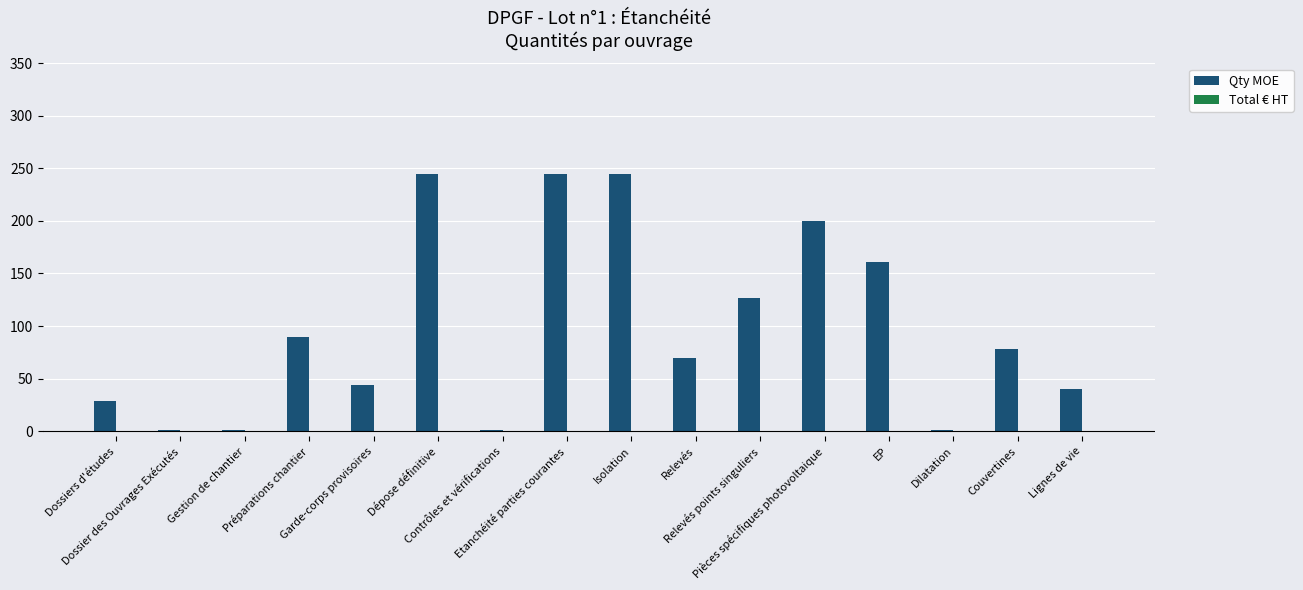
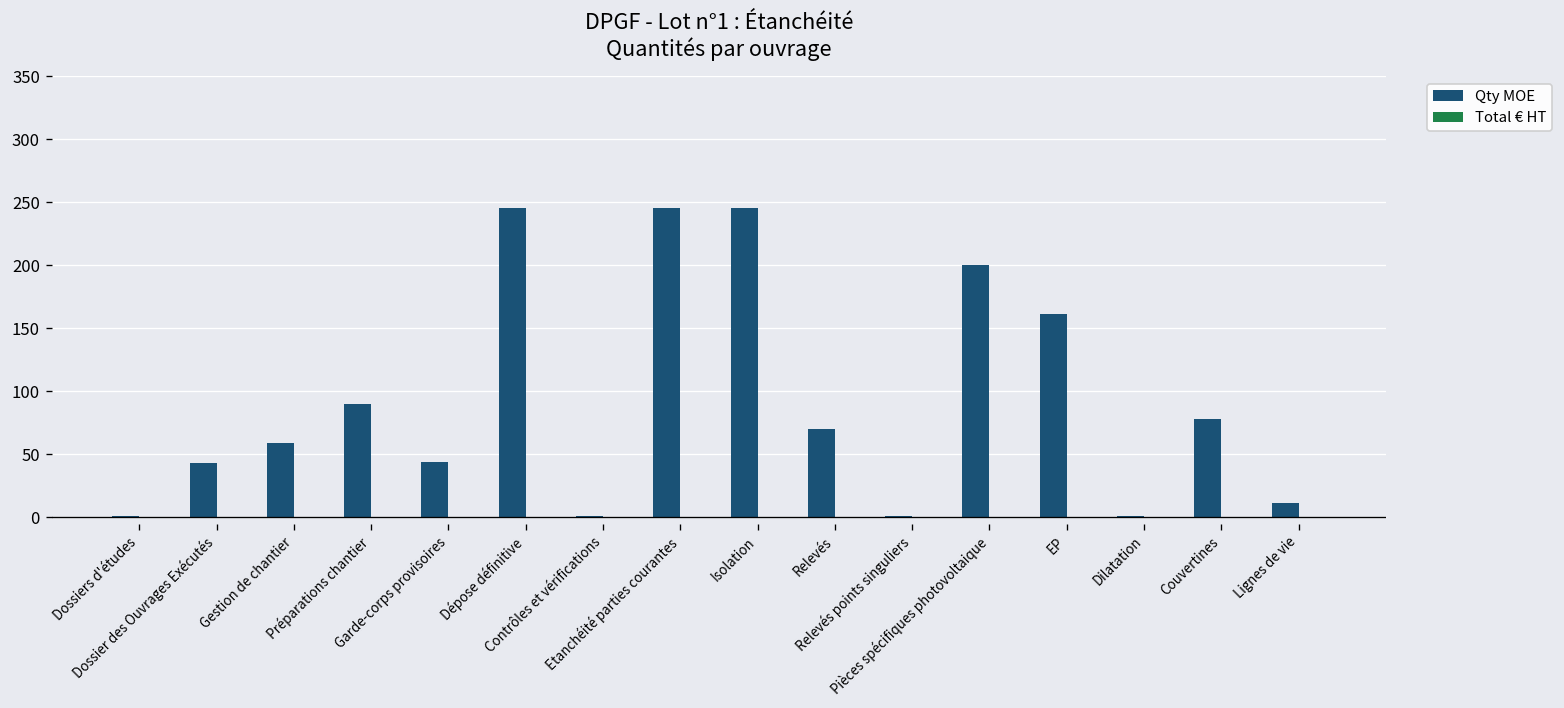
Qty MOE, Dossiers d'études: 29 -> 1
Qty MOE, Dossier des Ouvrages Exécutés: 1 -> 43
Qty MOE, Gestion de chantier: 1 -> 59
Qty MOE, Relevés points singuliers: 127 -> 1
Qty MOE, Lignes de vie: 40 -> 11
